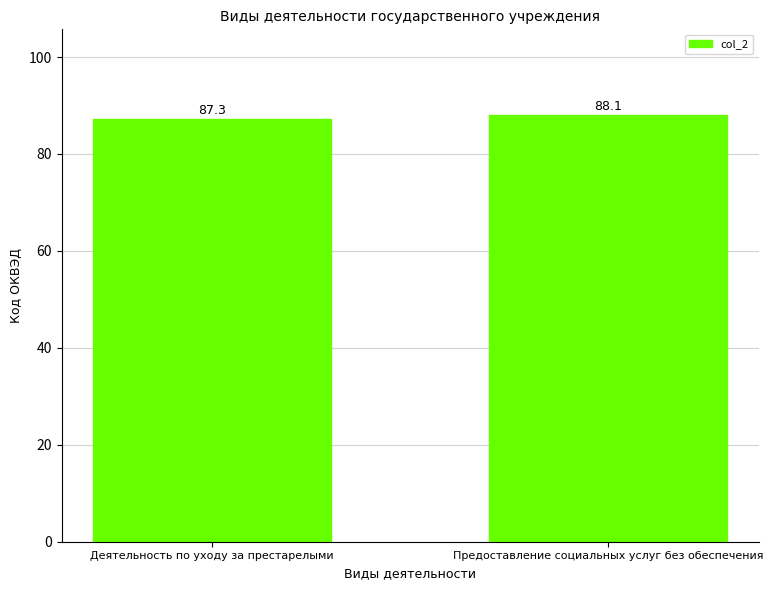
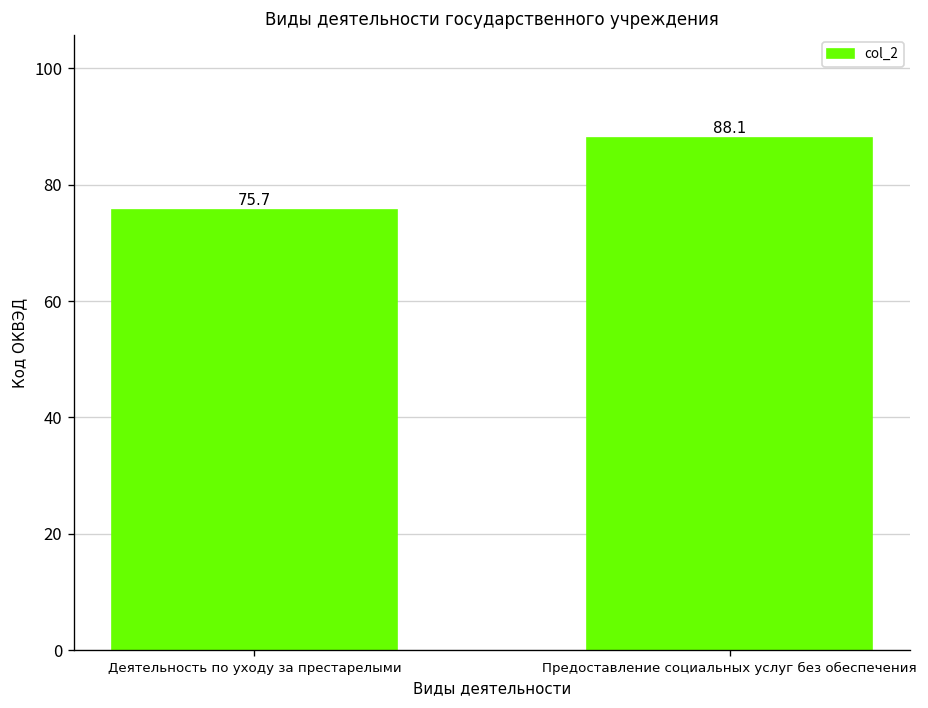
Деятельность по уходу за престарелыми: 87.3 -> 75.7
